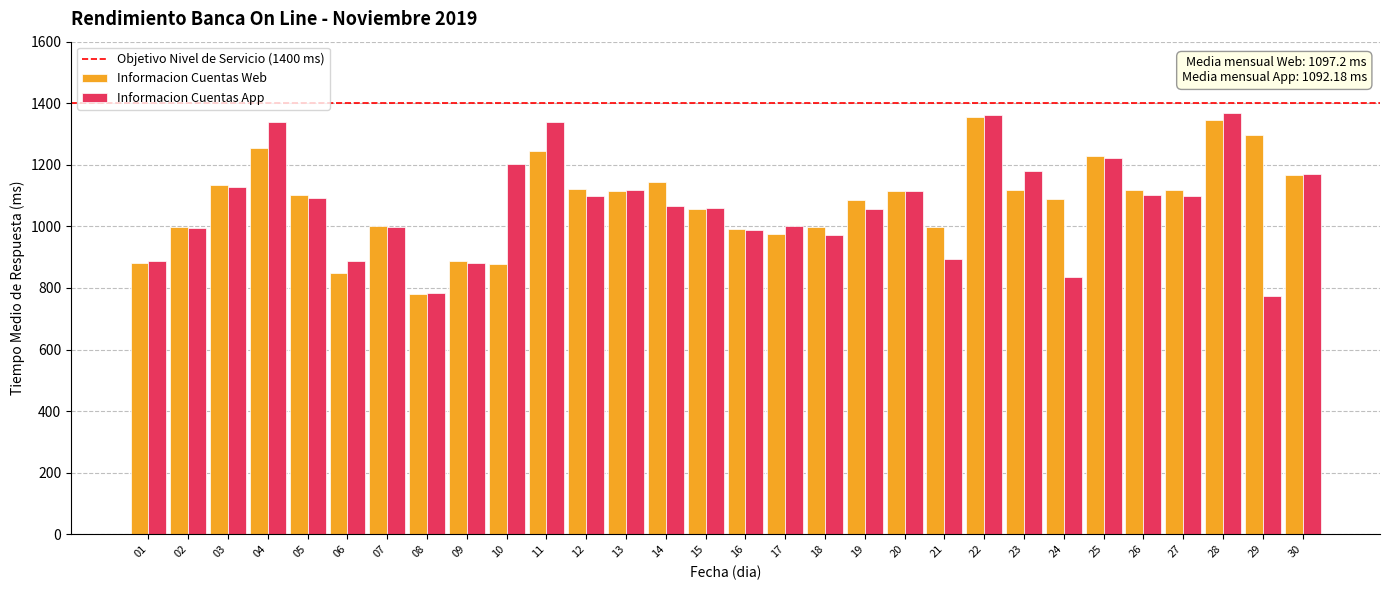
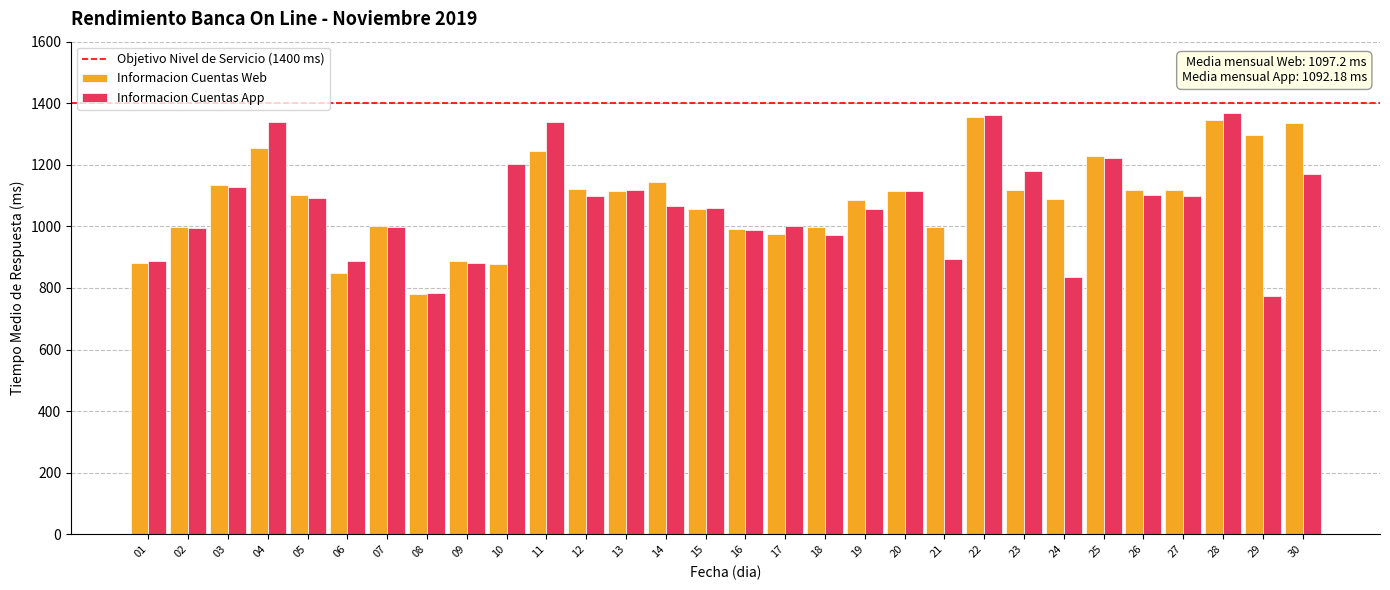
Informacion Cuentas Web, 30: 1170 -> 1340
